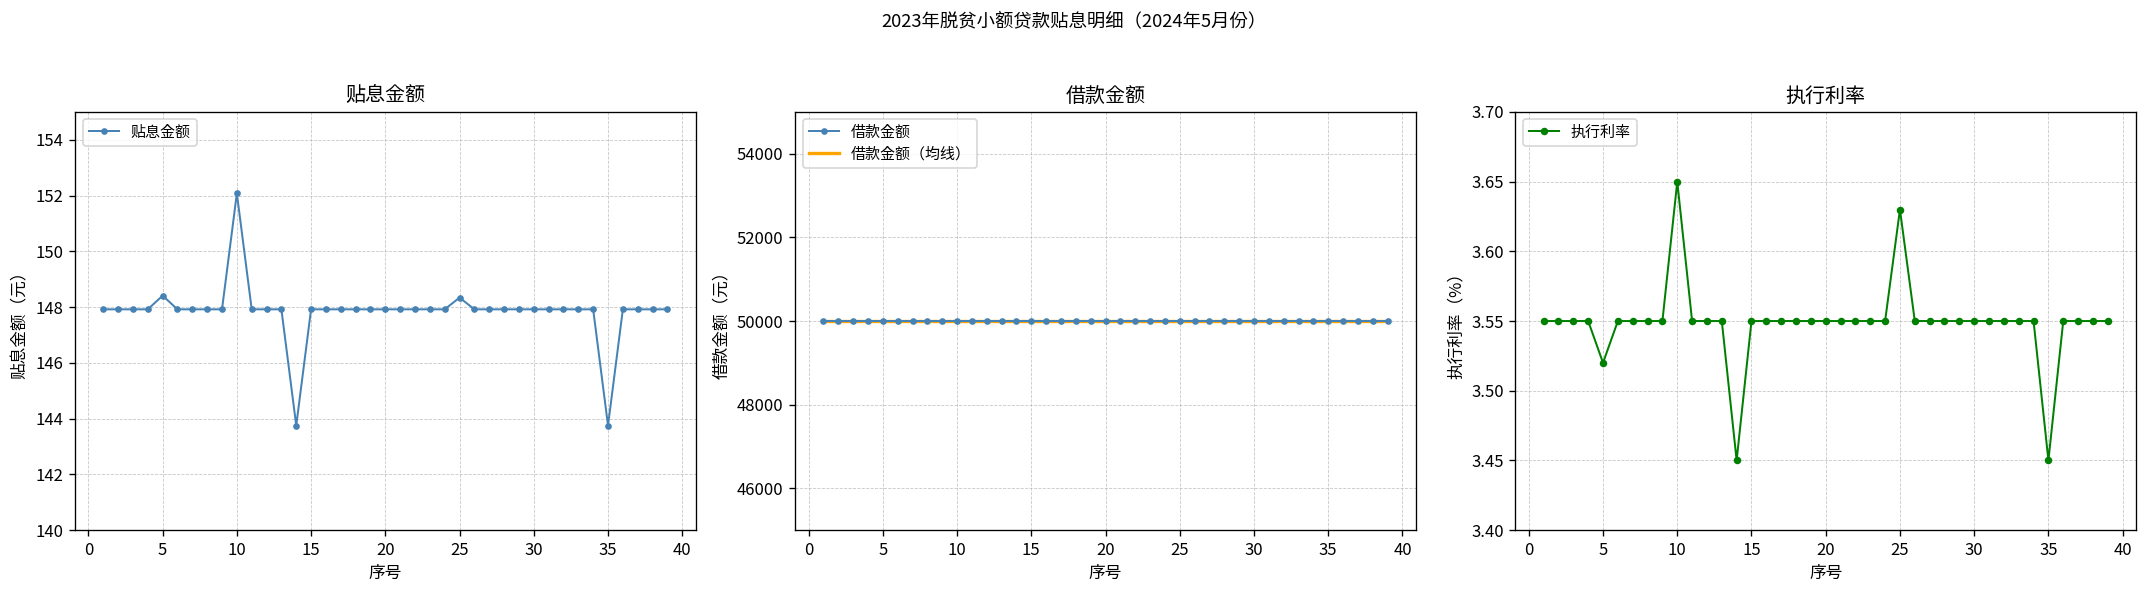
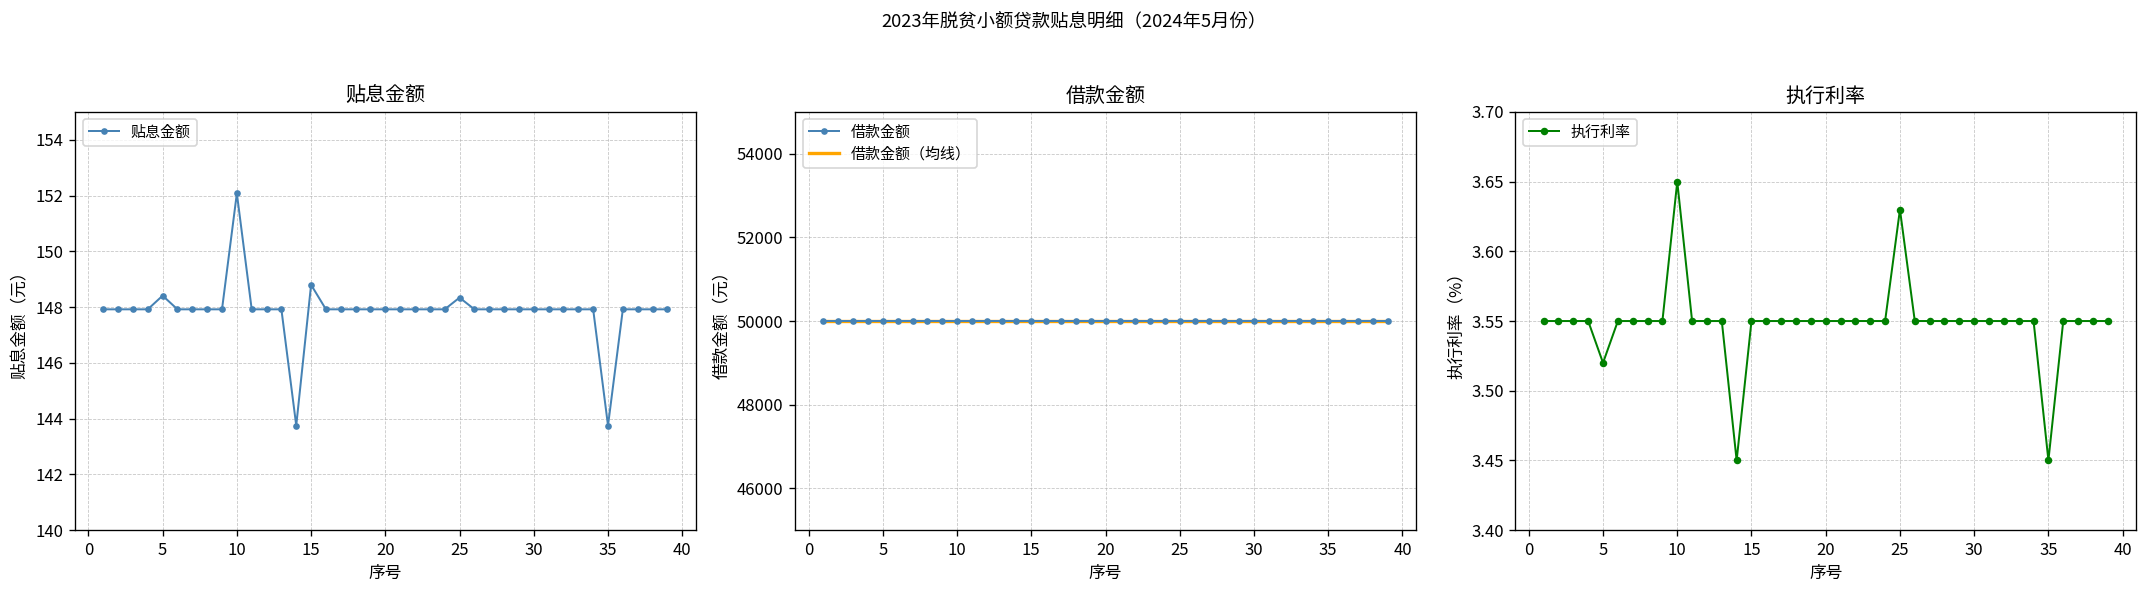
贴息金额, 15: 147.9 -> 148.8
